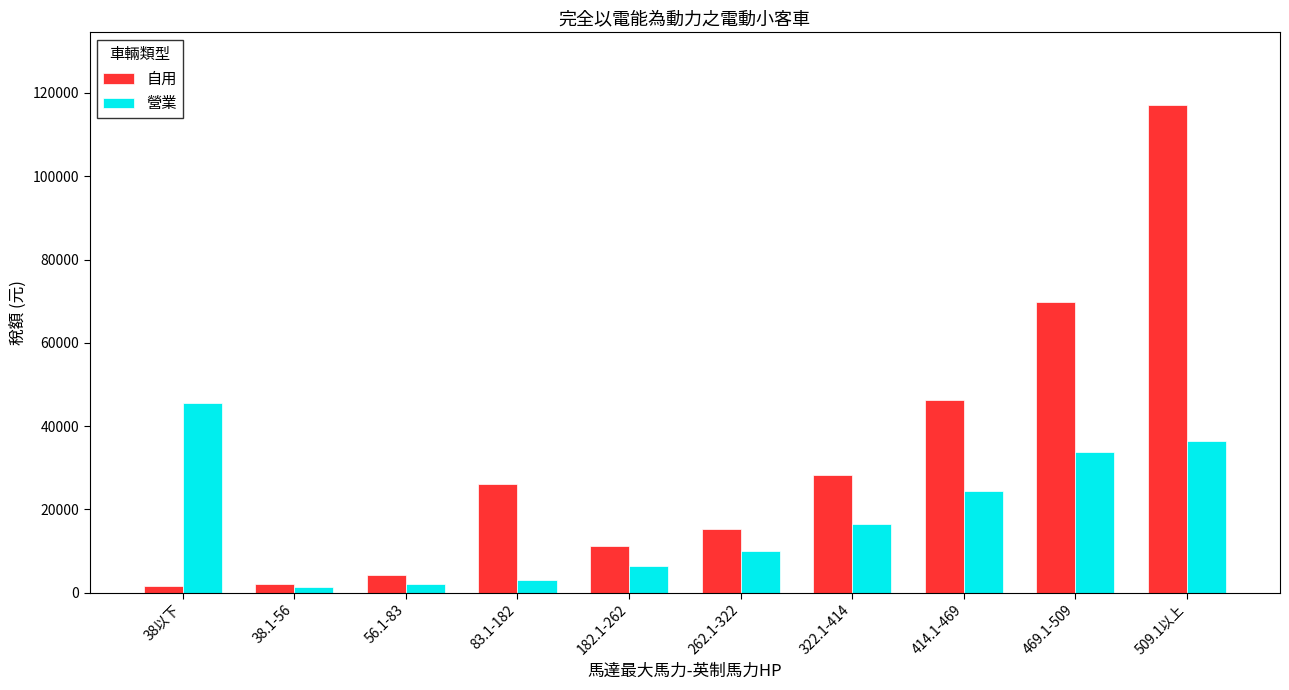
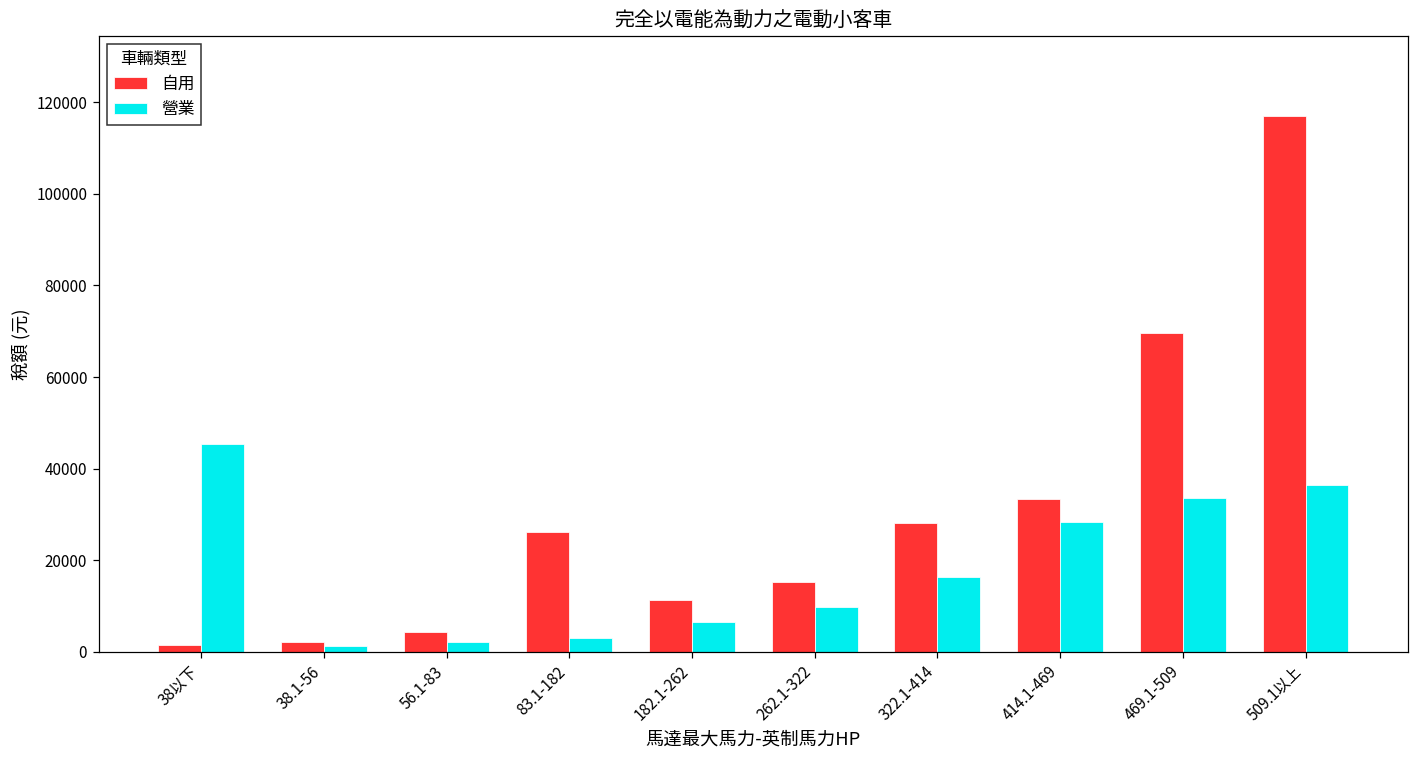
自用, 414.1-469: 46000 -> 33000
營業, 414.1-469: 24000 -> 28000
